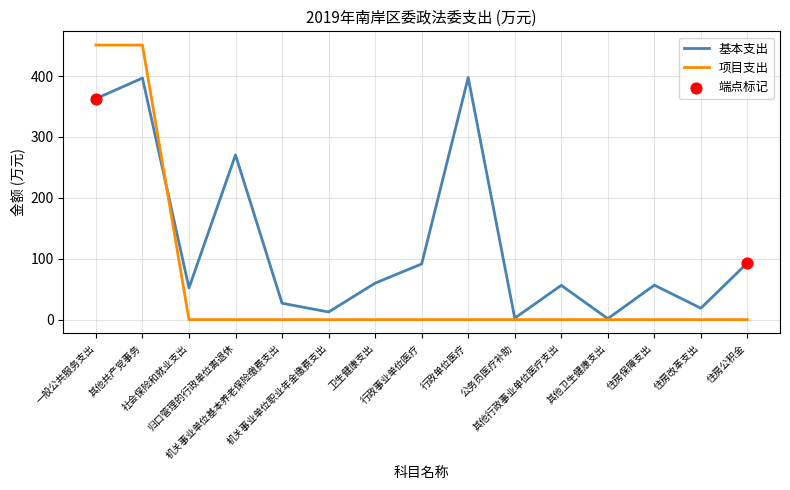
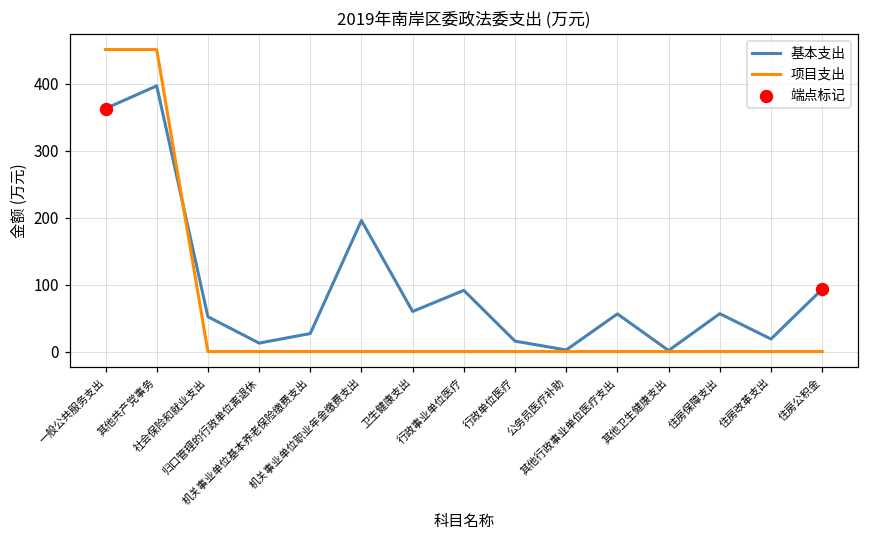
基本支出, 归口管理的行政单位离退休: 270 -> 10
基本支出, 机关事业单位职业年金缴费支出: 10 -> 200
基本支出, 行政单位医疗: 400 -> 20
